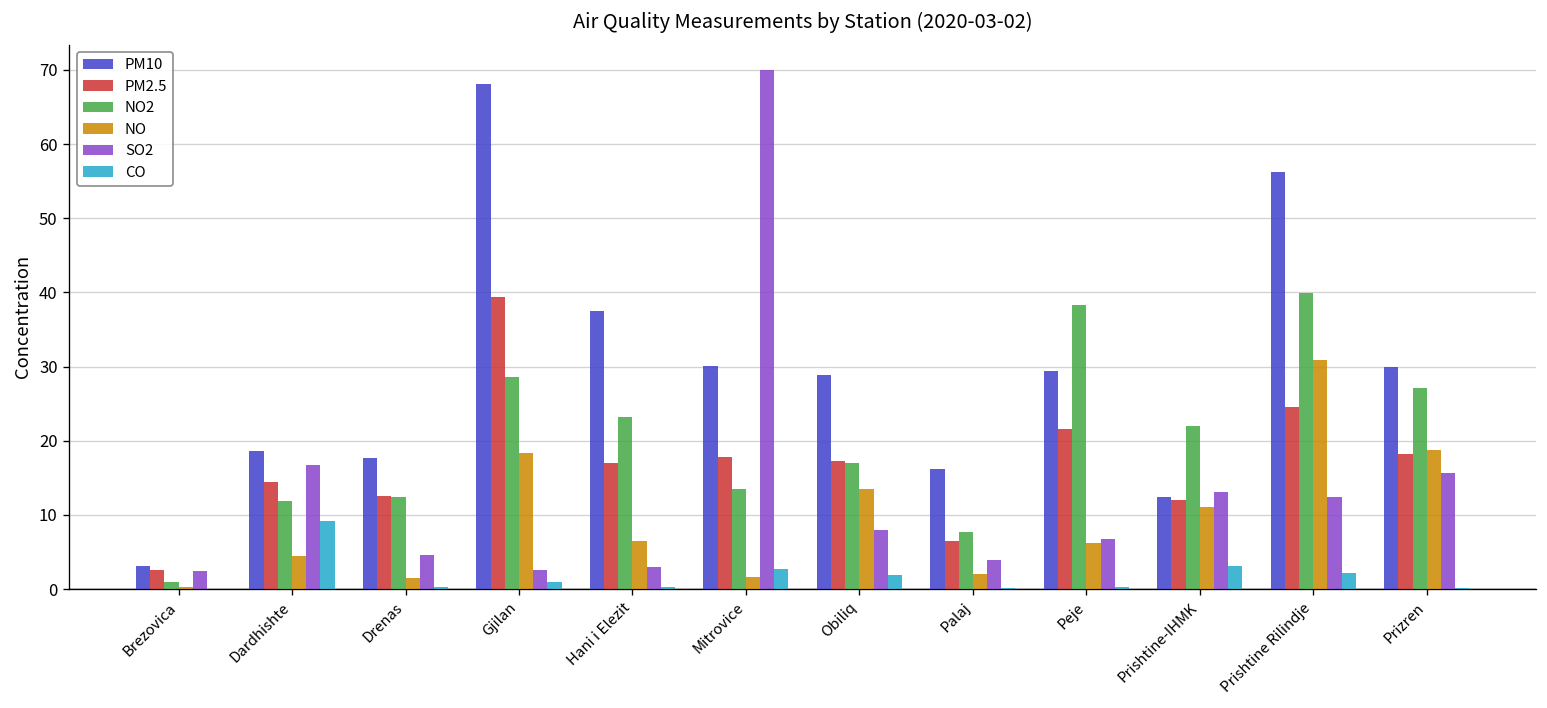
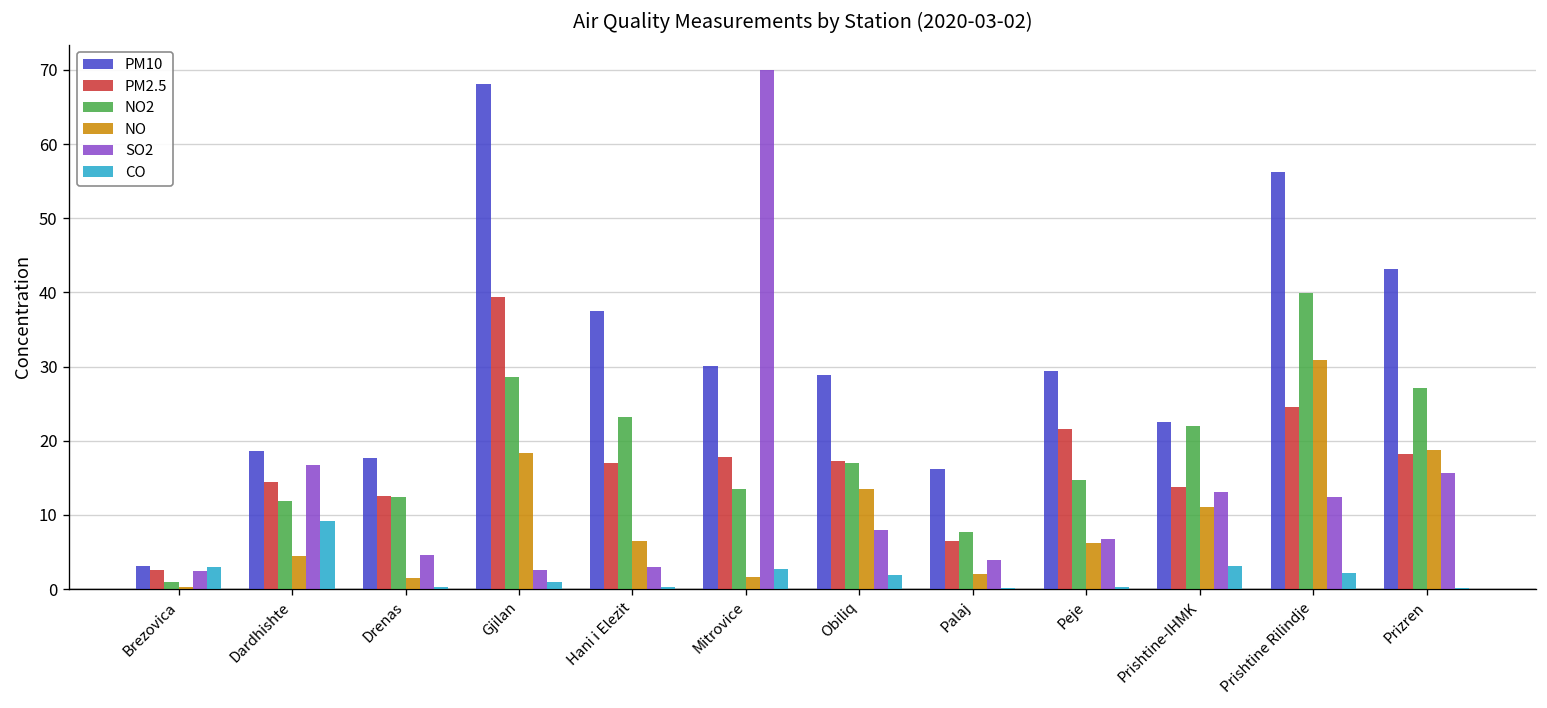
CO, Brezovica: 0 -> 3
NO2, Peje: 38 -> 15
PM10, Prishtine-IHMK: 12 -> 23
PM2.5, Prishtine-IHMK: 12 -> 14
PM10, Prizren: 30 -> 43
